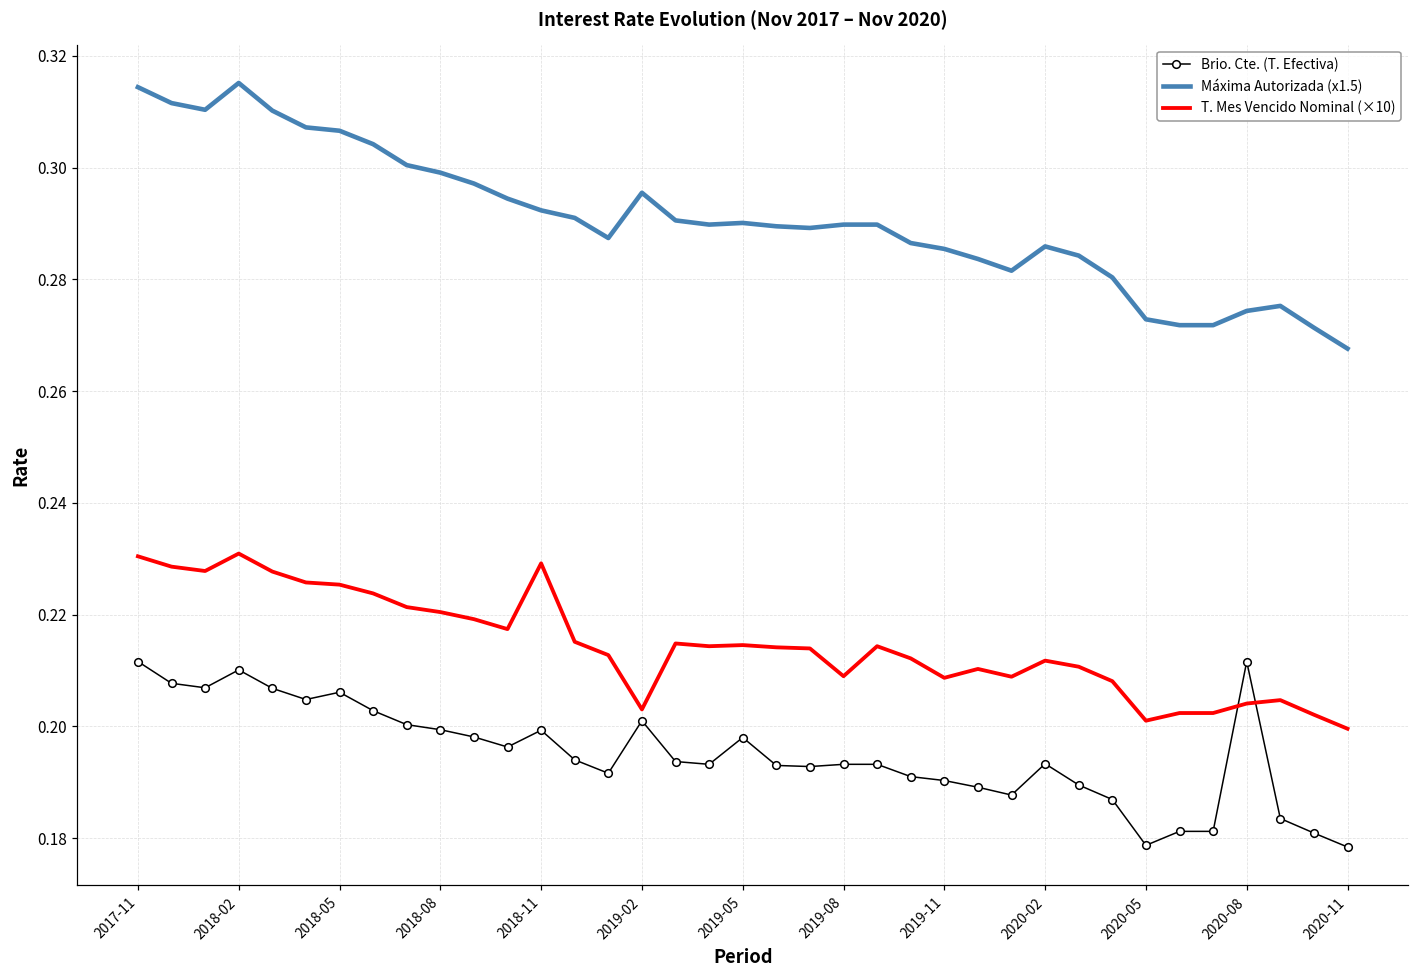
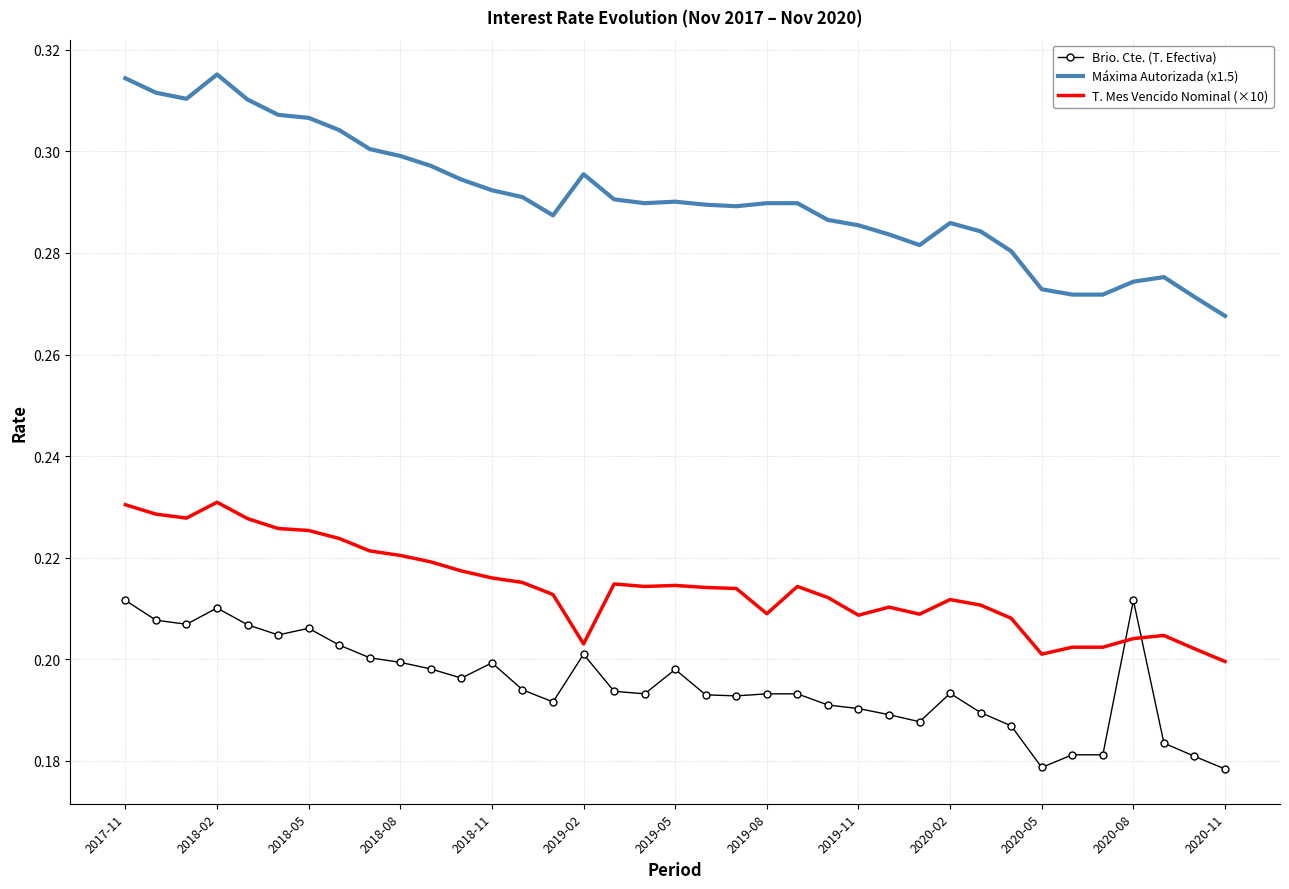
T. Mes Vencido Nominal (×10), 2018-11: 0.229 -> 0.216
